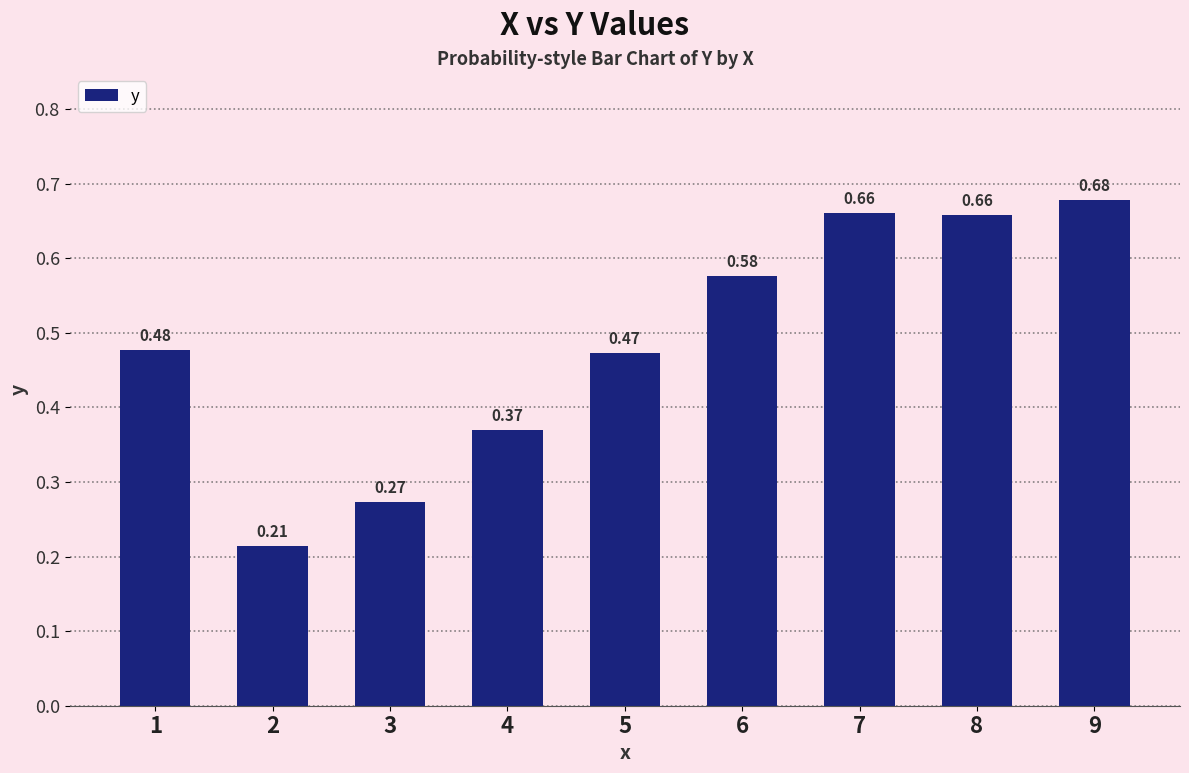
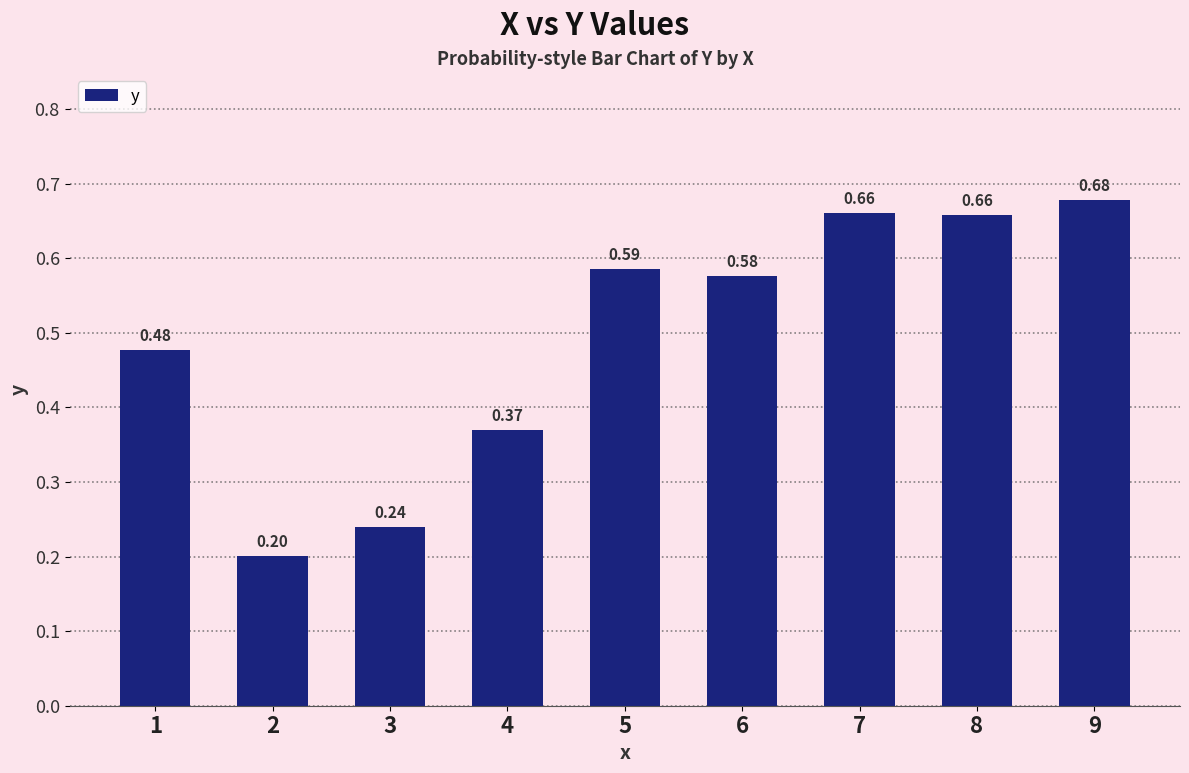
2: 0.21 -> 0.20
3: 0.27 -> 0.24
5: 0.47 -> 0.59
